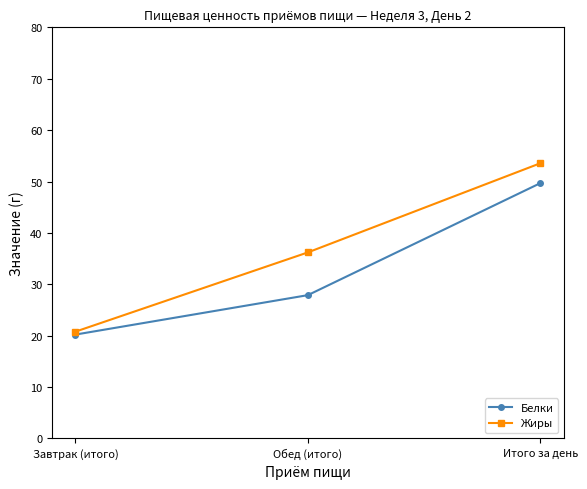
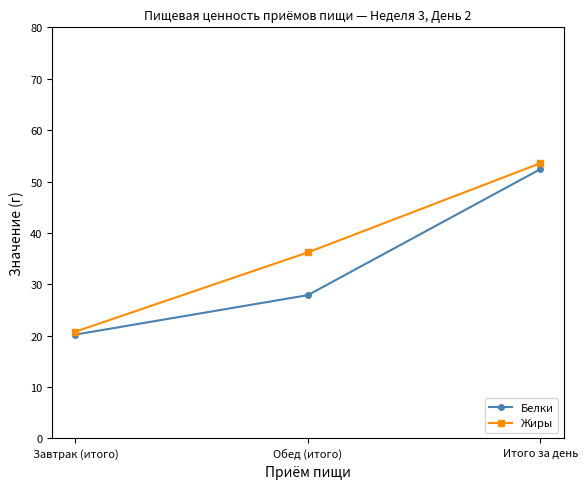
Белки, Итого за день: 50 -> 52
